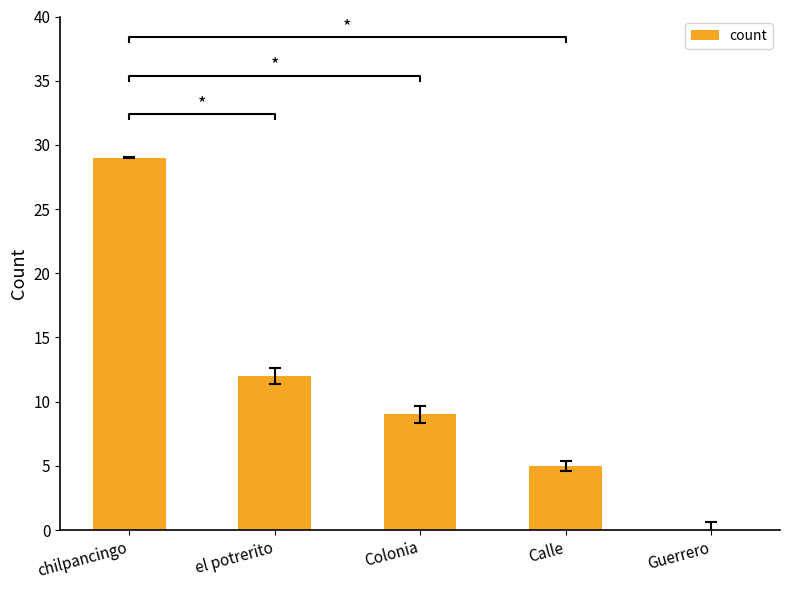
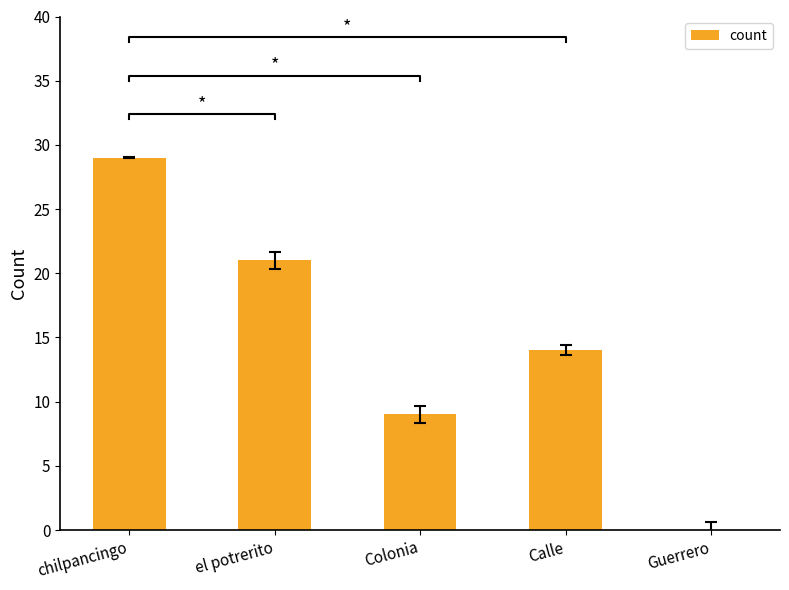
count, el potrerito: 12 -> 21
count, Calle: 5 -> 14
